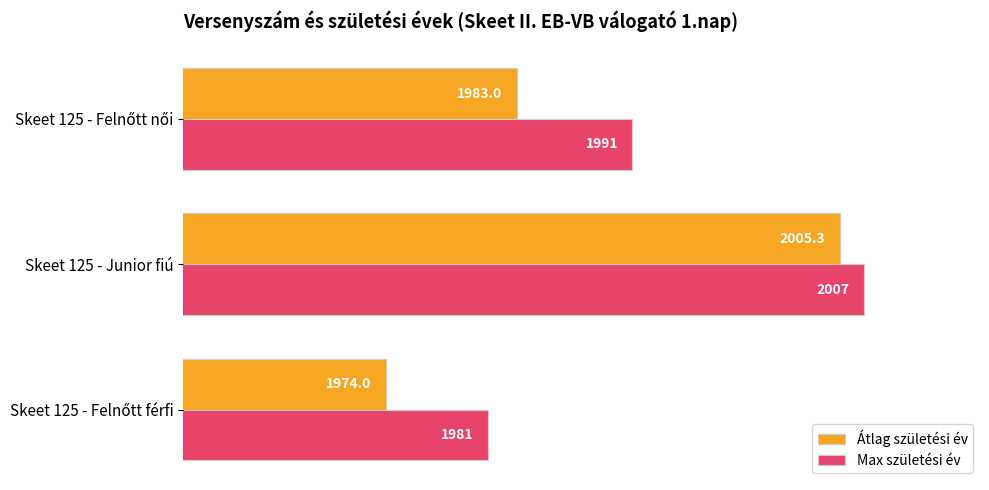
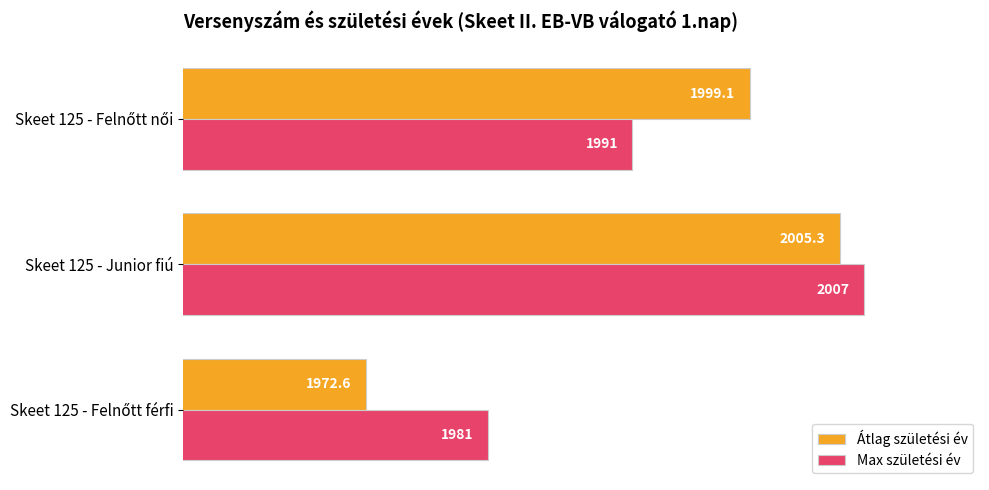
Átlag születési év, Skeet 125 - Felnőtt női: 1983.0 -> 1999.1
Átlag születési év, Skeet 125 - Felnőtt férfi: 1974.0 -> 1972.6
